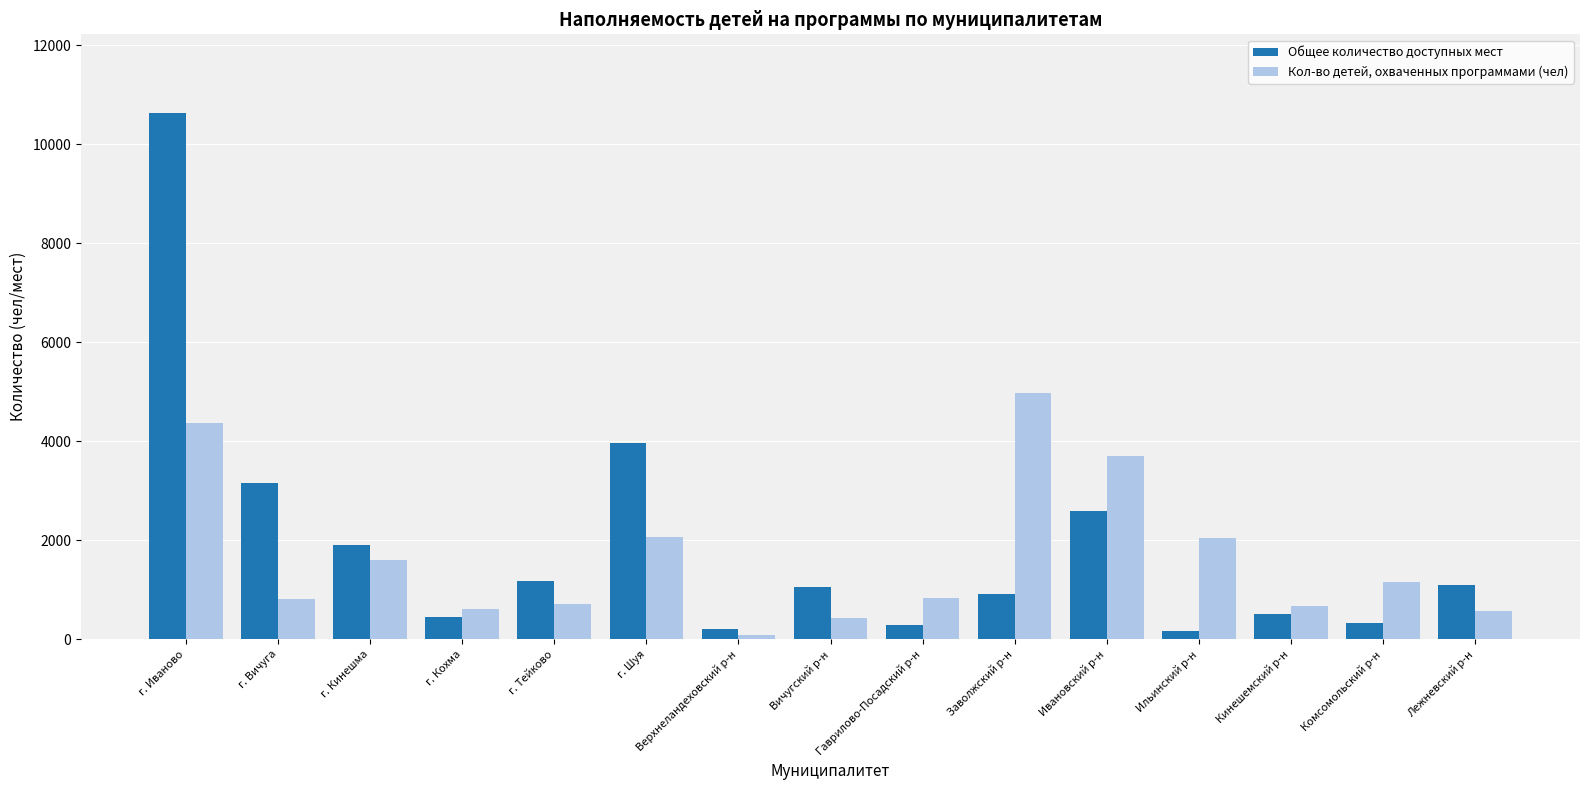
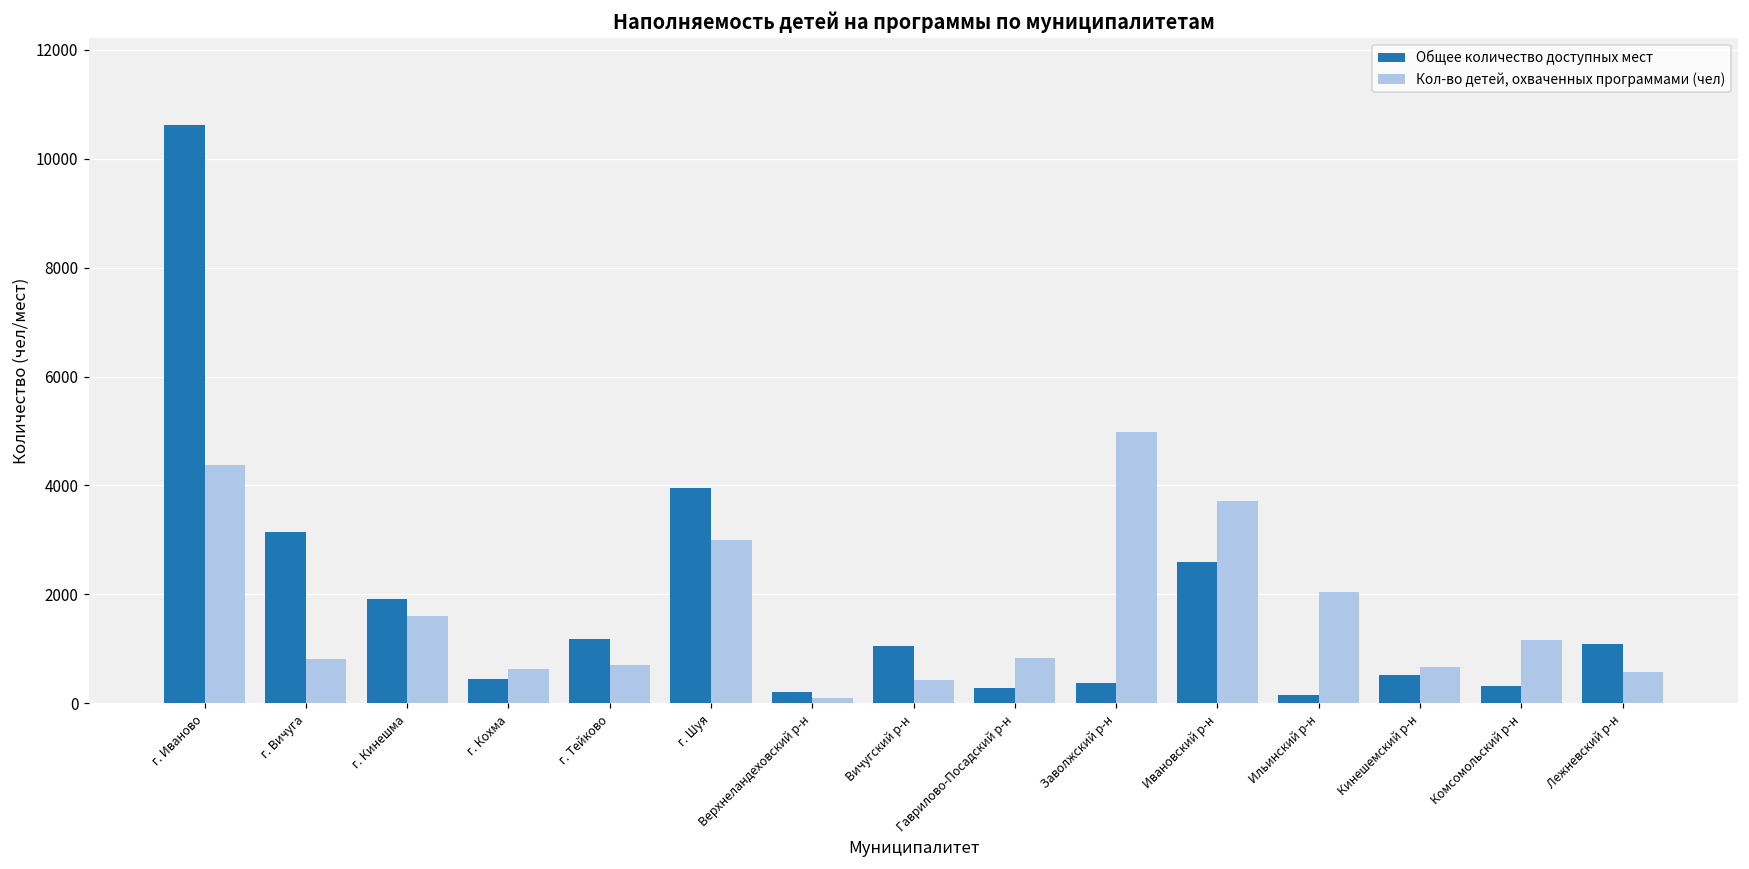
Кол-во детей, охваченных программами (чел), г. Шуя: 2100 -> 3000
Общее количество доступных мест, Заволжский р-н: 900 -> 400
